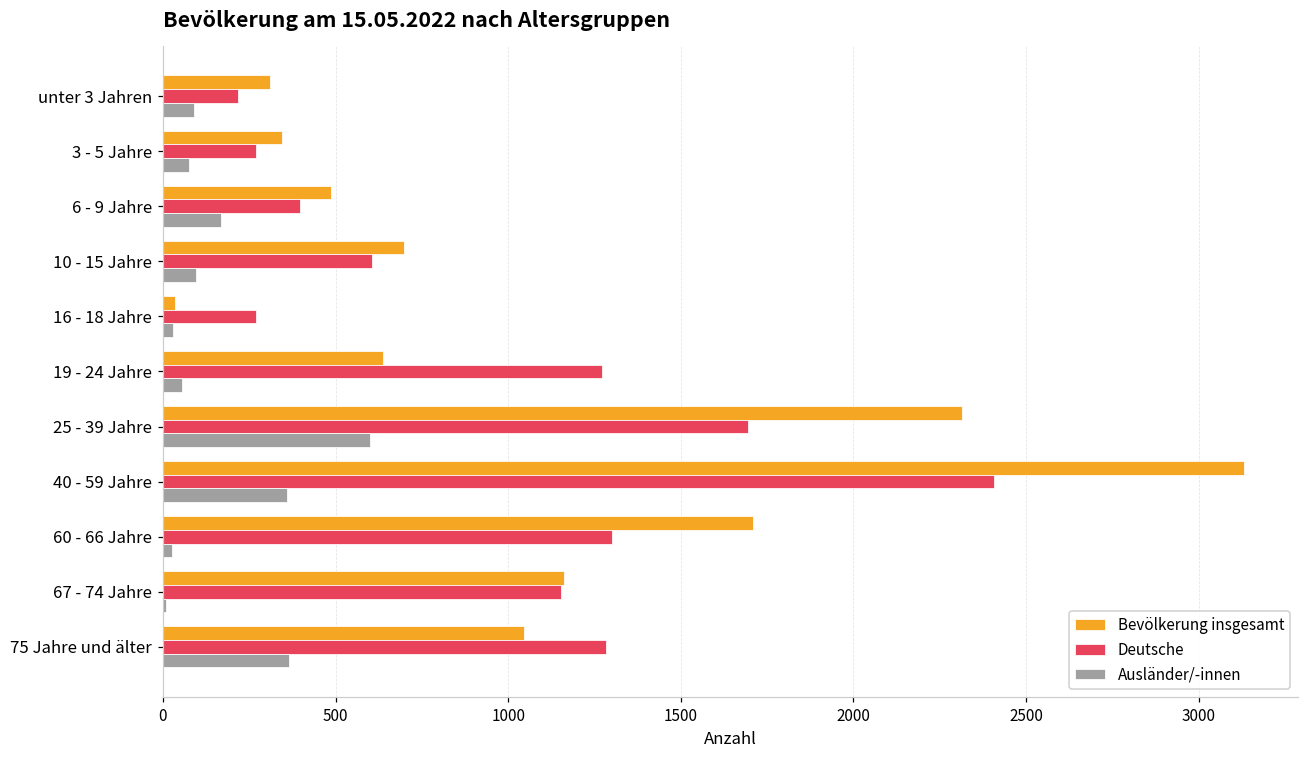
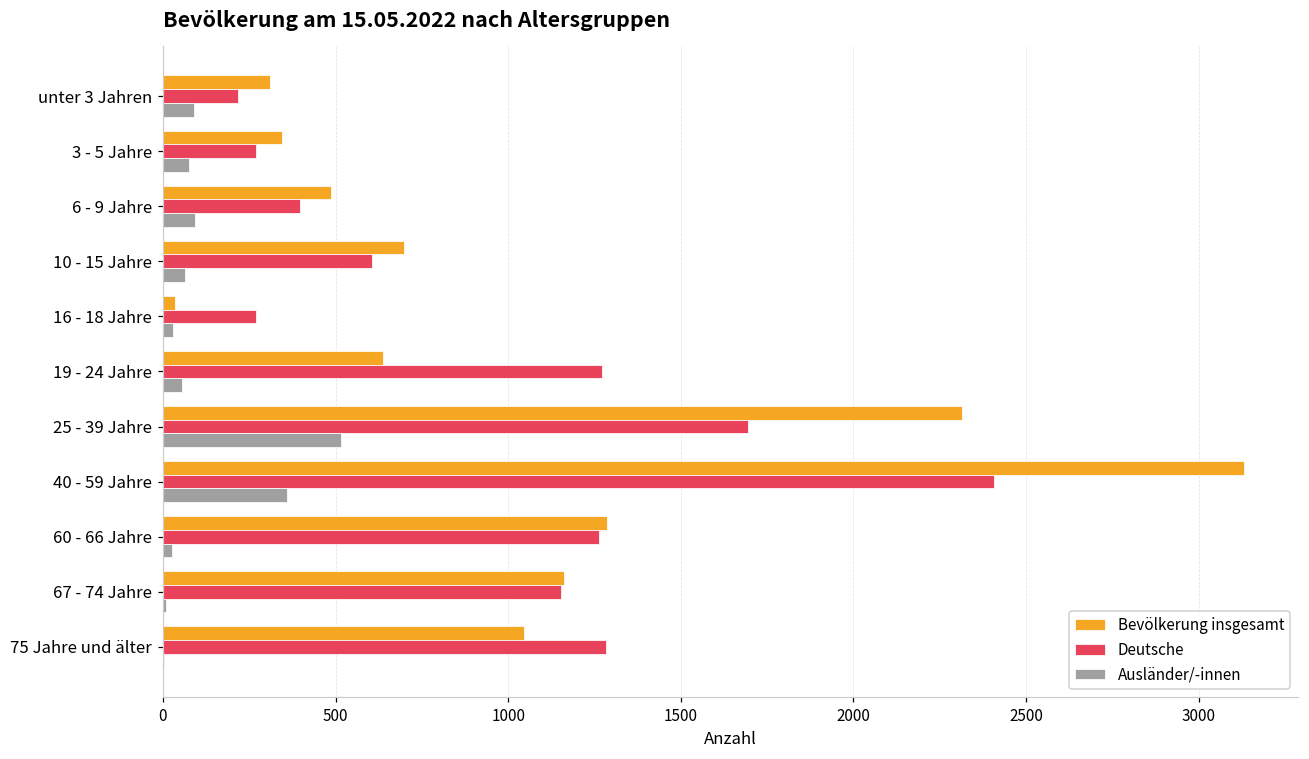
Ausländer/-innen, 6 - 9 Jahre: 170 -> 90
Ausländer/-innen, 10 - 15 Jahre: 100 -> 60
Ausländer/-innen, 25 - 39 Jahre: 600 -> 520
Bevölkerung insgesamt, 60 - 66 Jahre: 1710 -> 1290
Deutsche, 60 - 66 Jahre: 1300 -> 1260
Ausländer/-innen, 75 Jahre und älter: 370 -> 0
